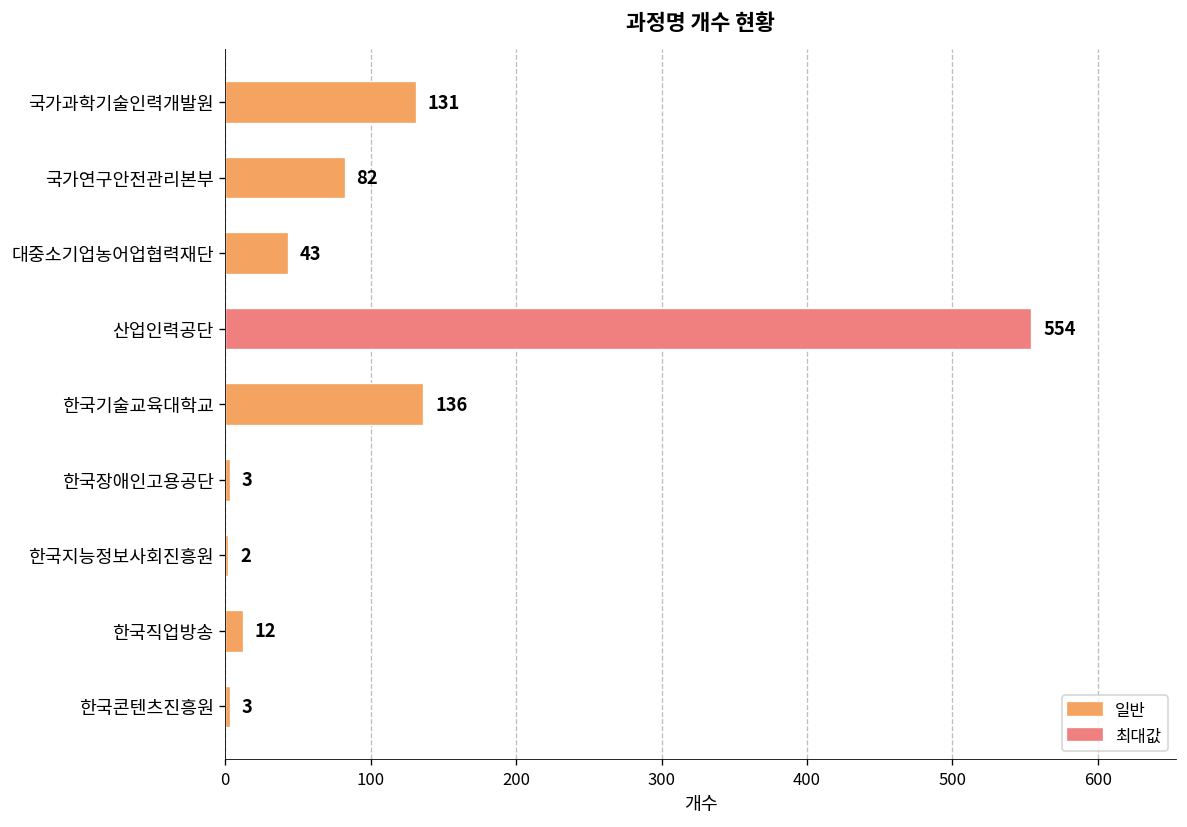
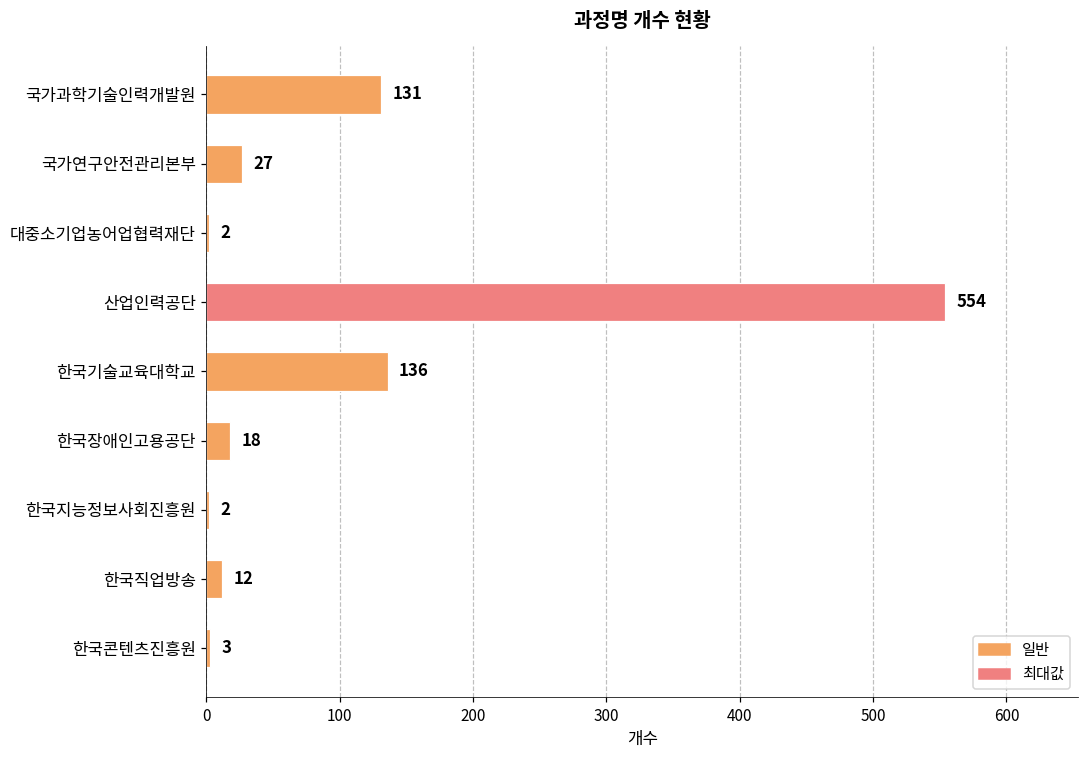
국가연구안전관리본부: 82 -> 27
대중소기업농어업협력재단: 43 -> 2
한국장애인고용공단: 3 -> 18
